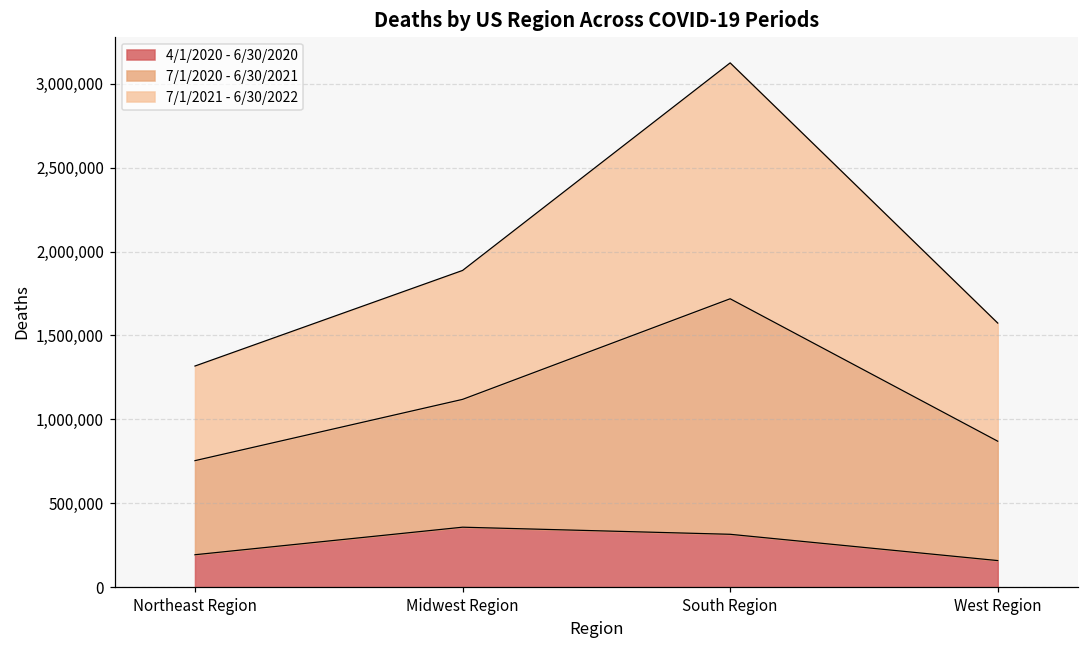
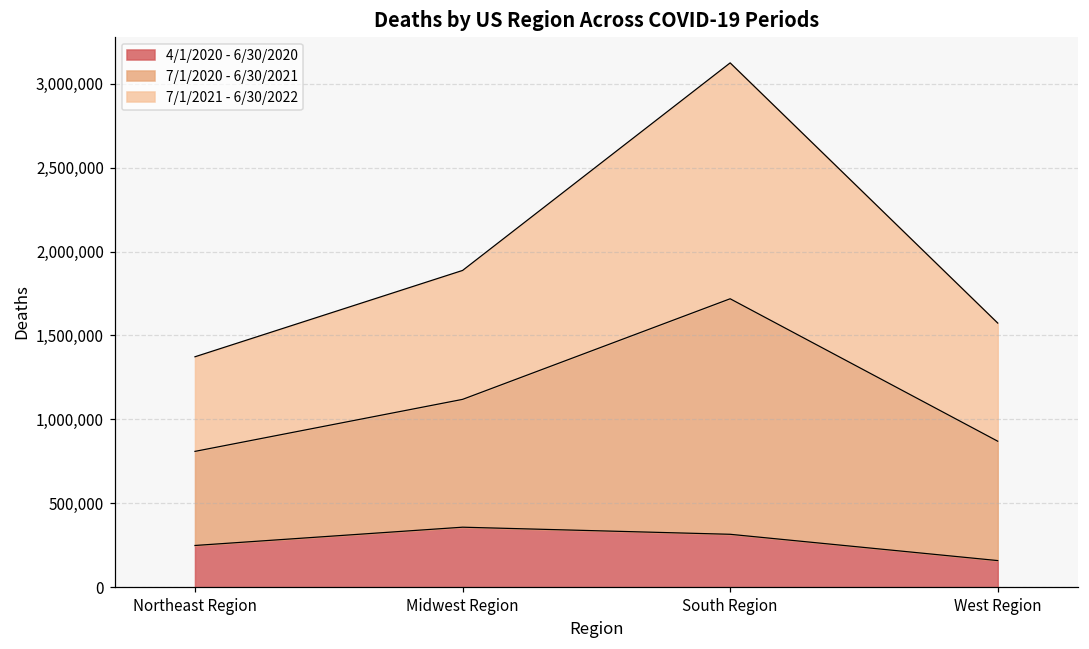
4/1/2020 - 6/30/2020, Northeast Region: 190,000 -> 250,000
